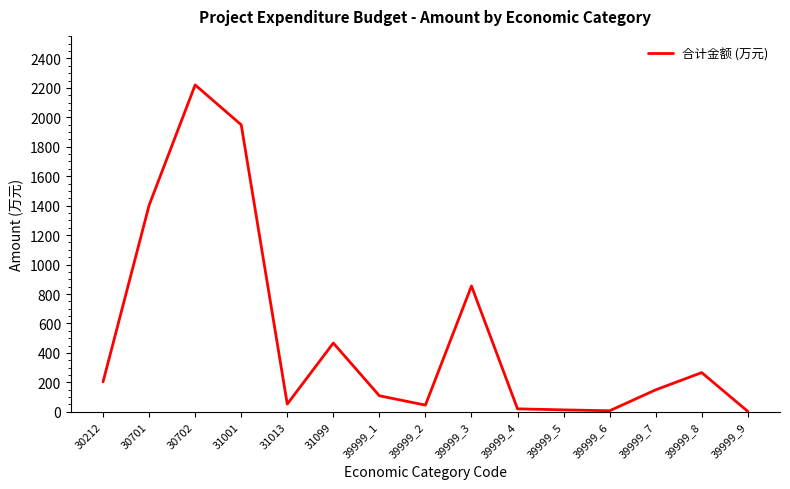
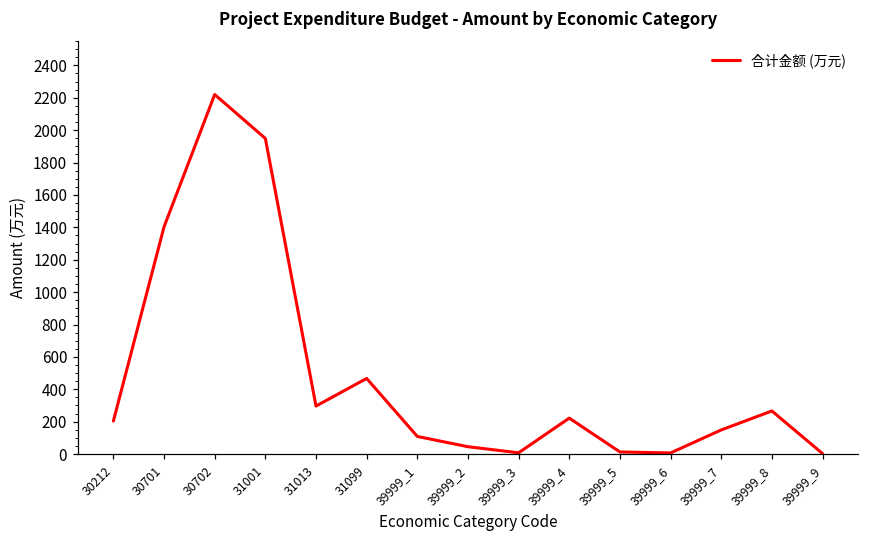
31013: 50 -> 300
39999_3: 850 -> 10
39999_4: 20 -> 220
